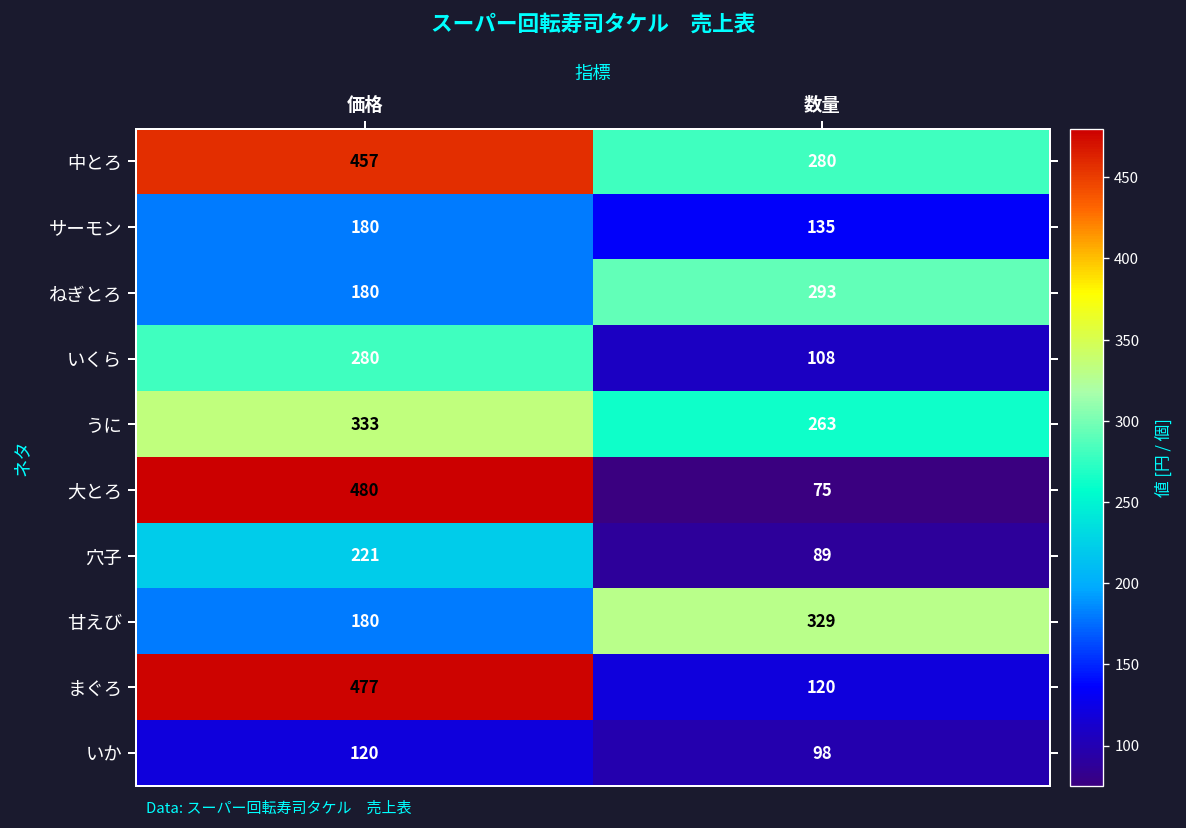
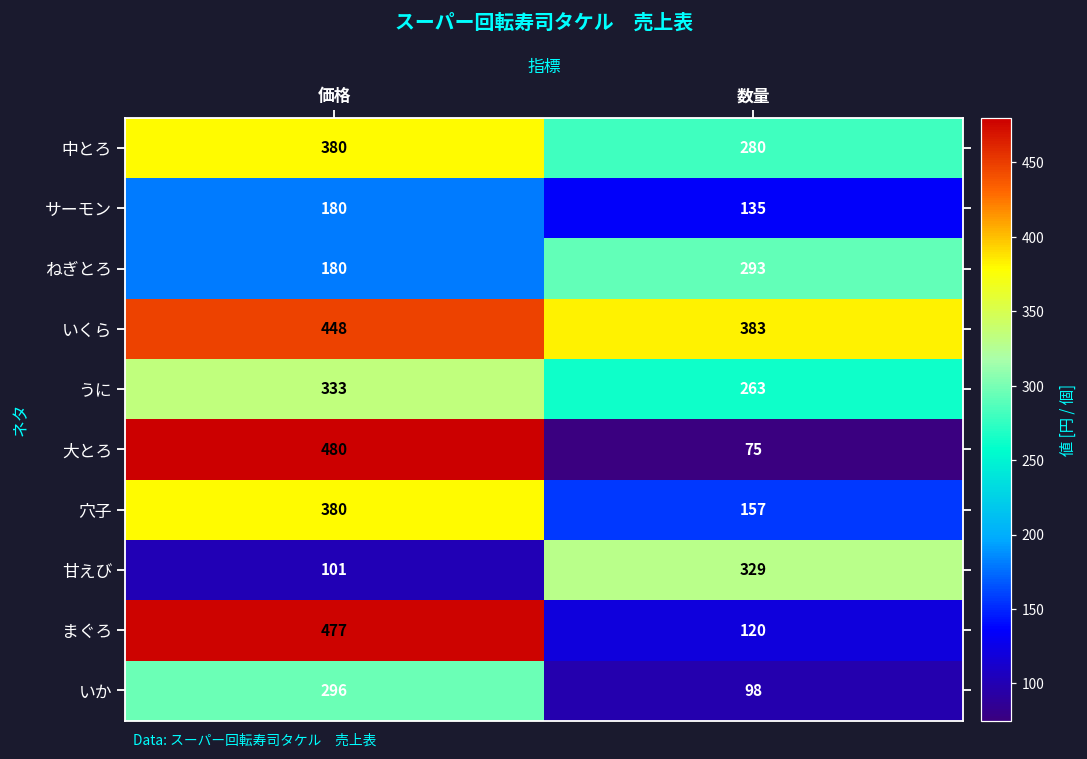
中とろ, 価格: 457 -> 380
いくら, 価格: 280 -> 448
いくら, 数量: 108 -> 383
穴子, 価格: 221 -> 380
穴子, 数量: 89 -> 157
甘えび, 価格: 180 -> 101
いか, 価格: 120 -> 296
